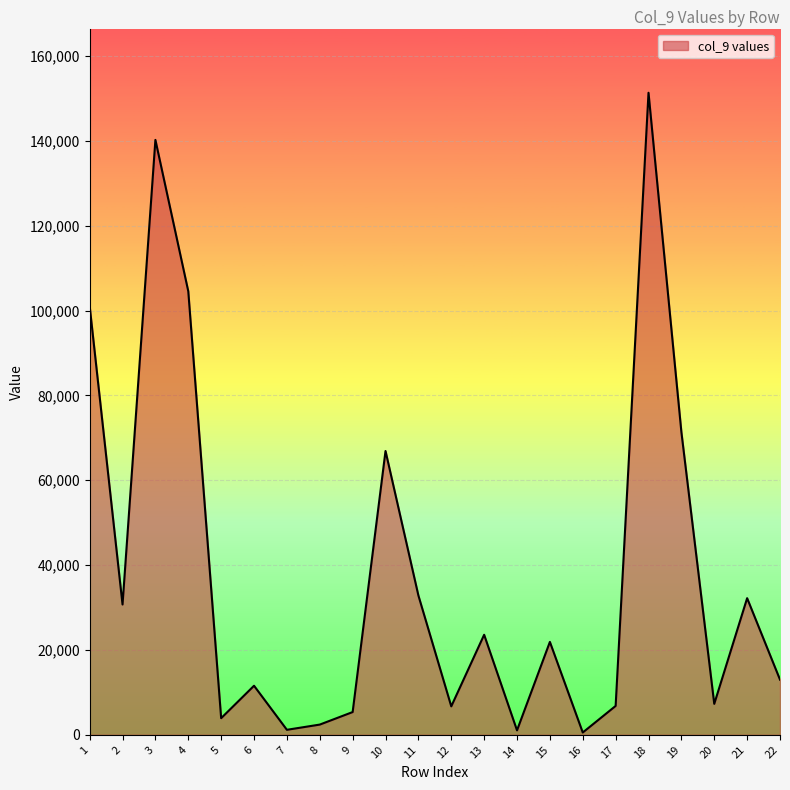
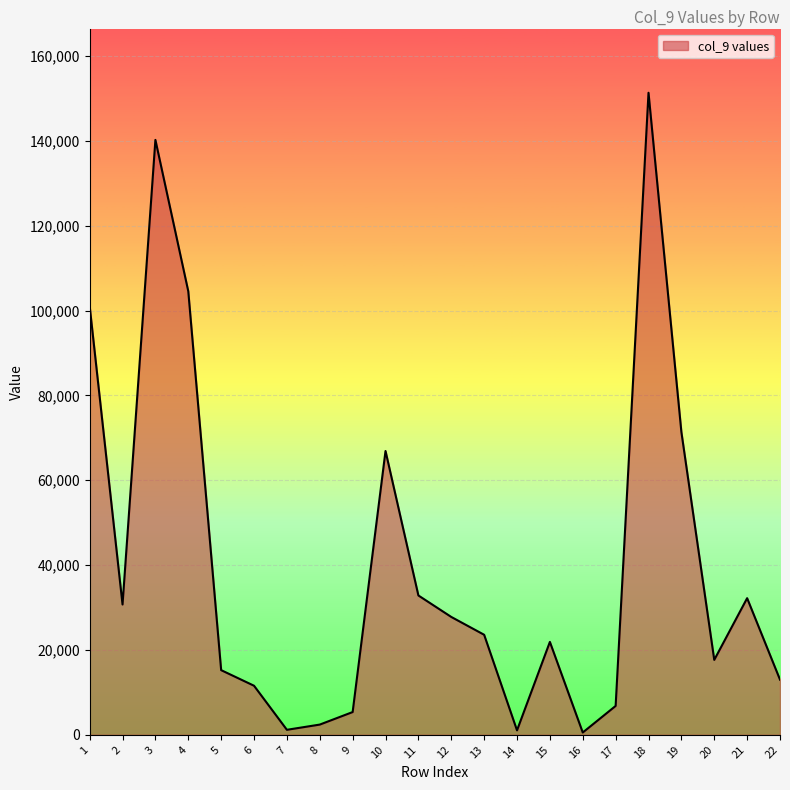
5: 4,000 -> 15,000
12: 7,000 -> 28,000
20: 7,000 -> 18,000
